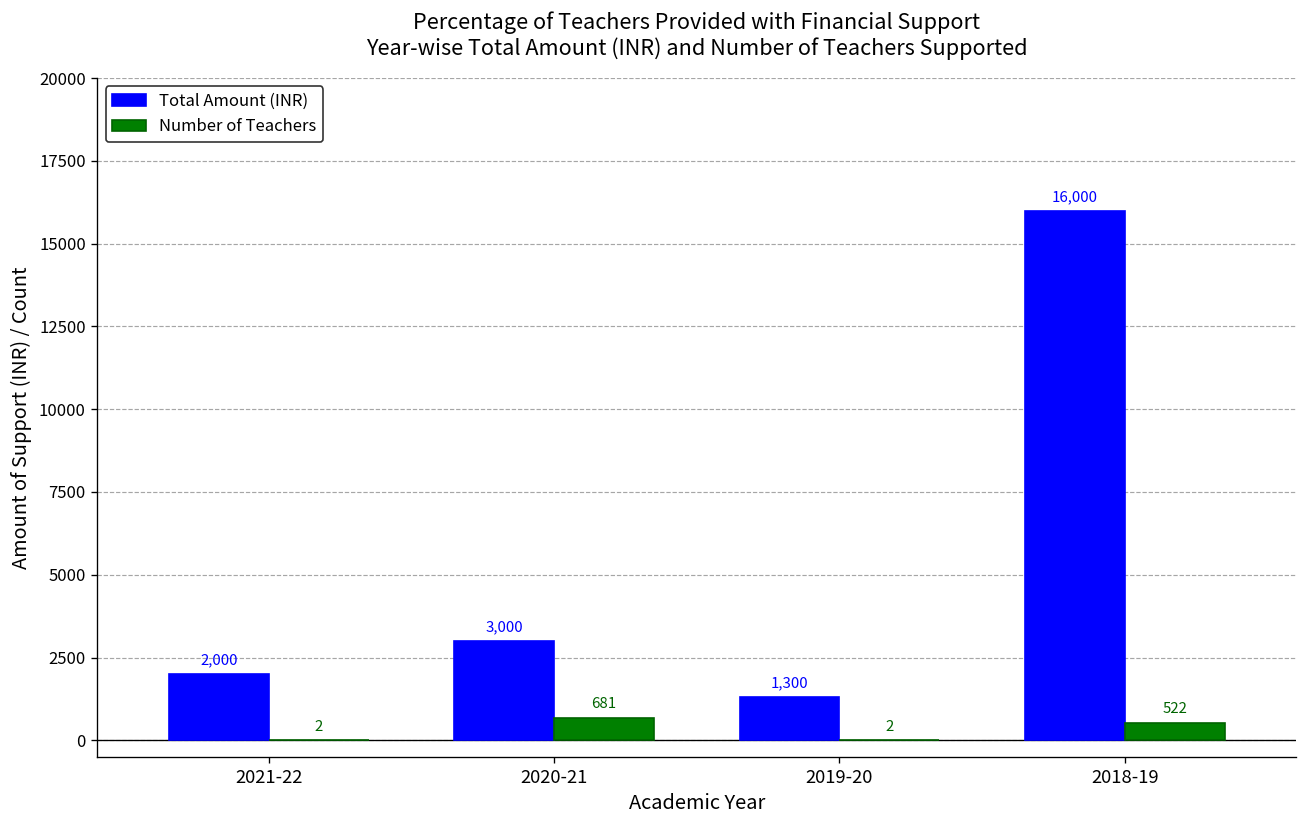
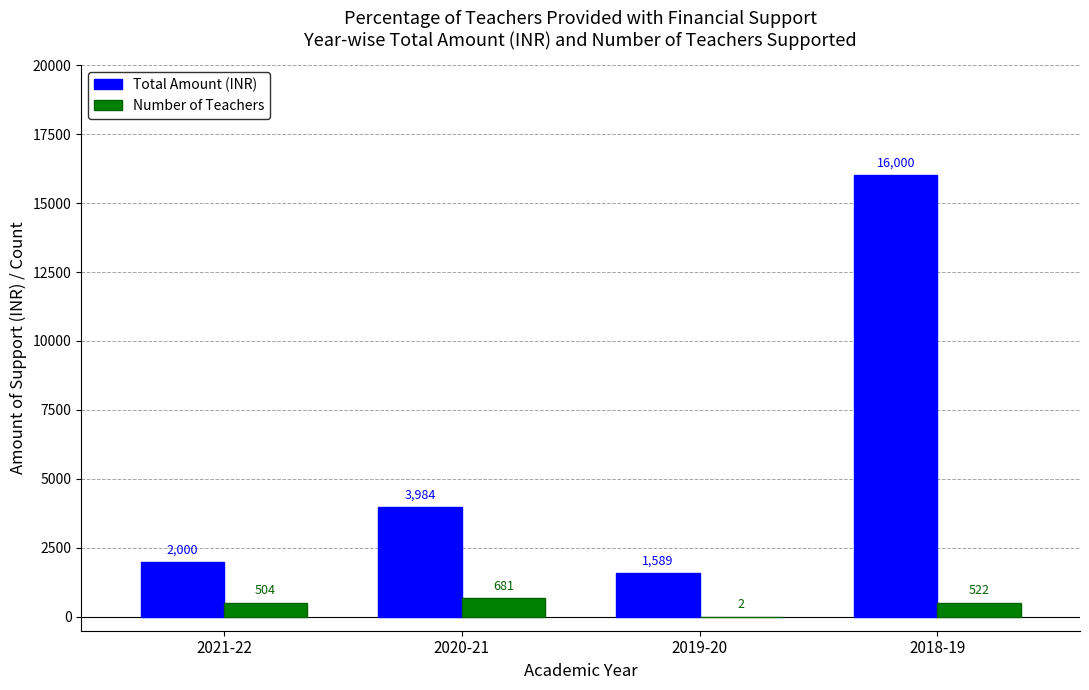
Number of Teachers, 2021-22: 2 -> 504
Total Amount (INR), 2020-21: 3,000 -> 3,984
Total Amount (INR), 2019-20: 1,300 -> 1,589
